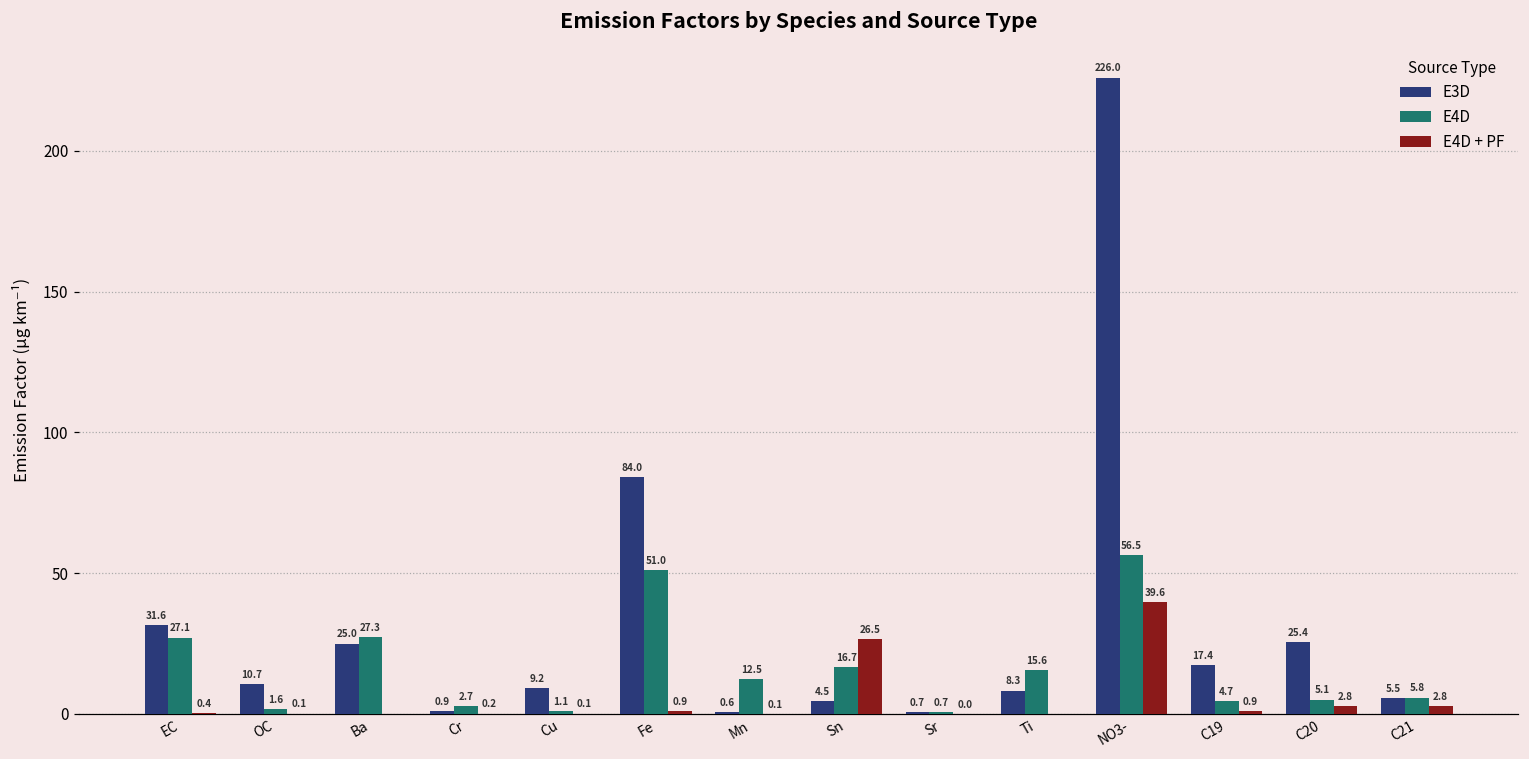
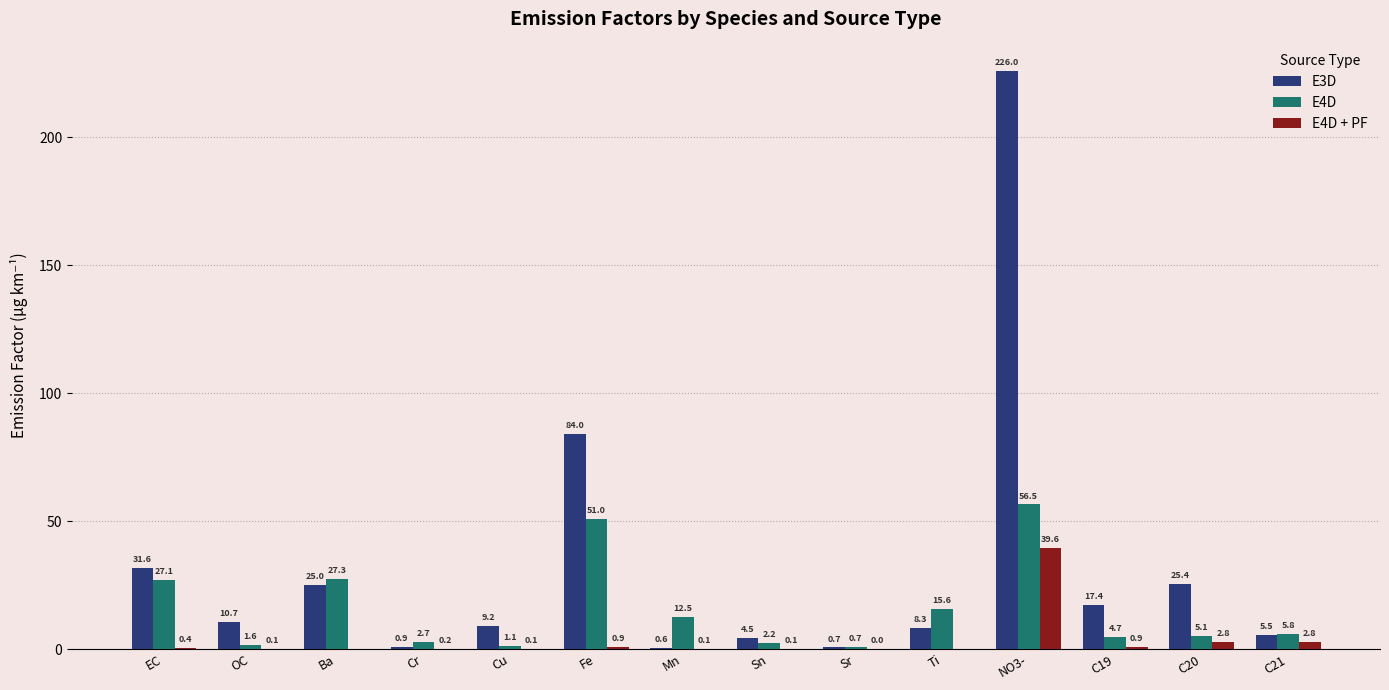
E4D, Sn: 16.7 -> 2.2
E4D + PF, Sn: 26.5 -> 0.1
